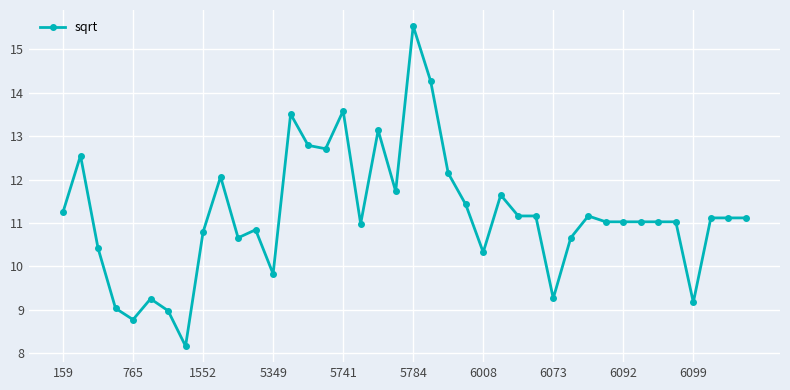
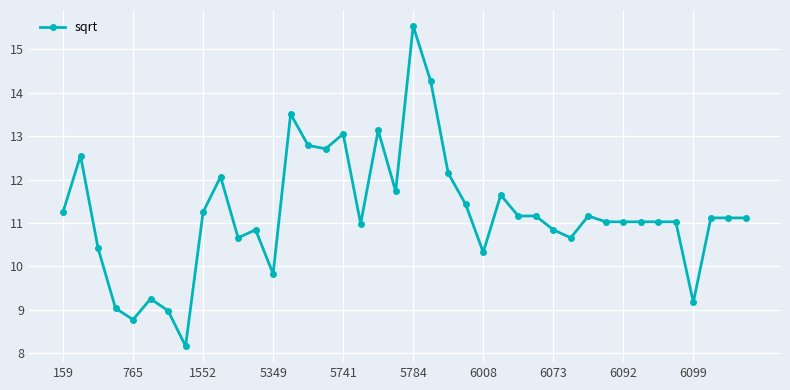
1552: 10.8 -> 11.2
5741: 13.6 -> 13.1
6073: 9.3 -> 10.8
